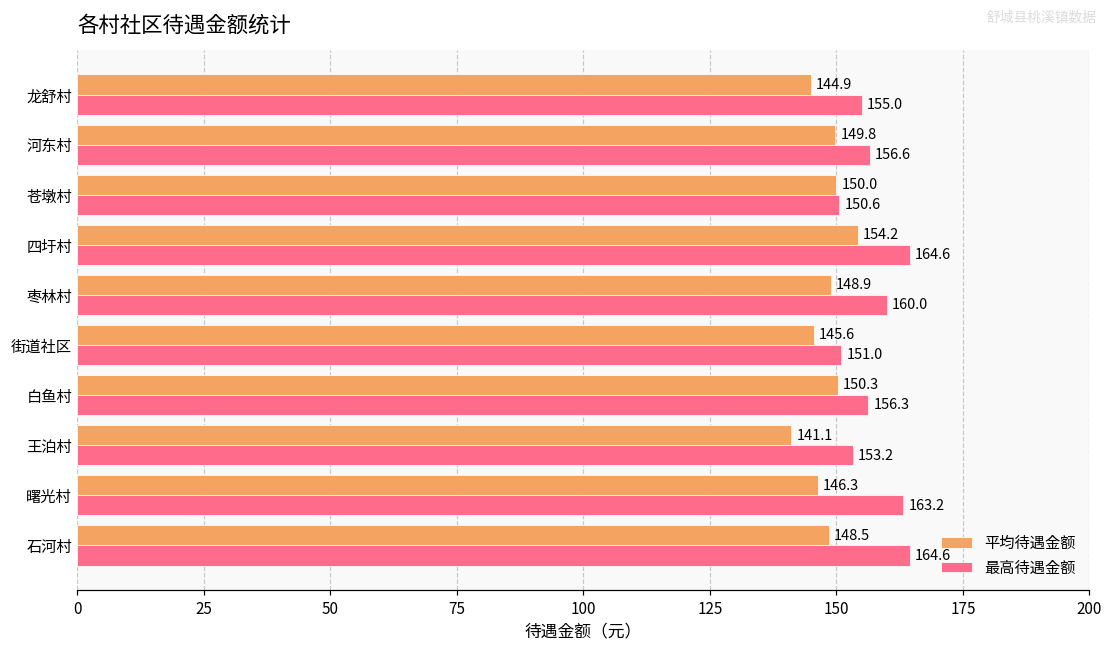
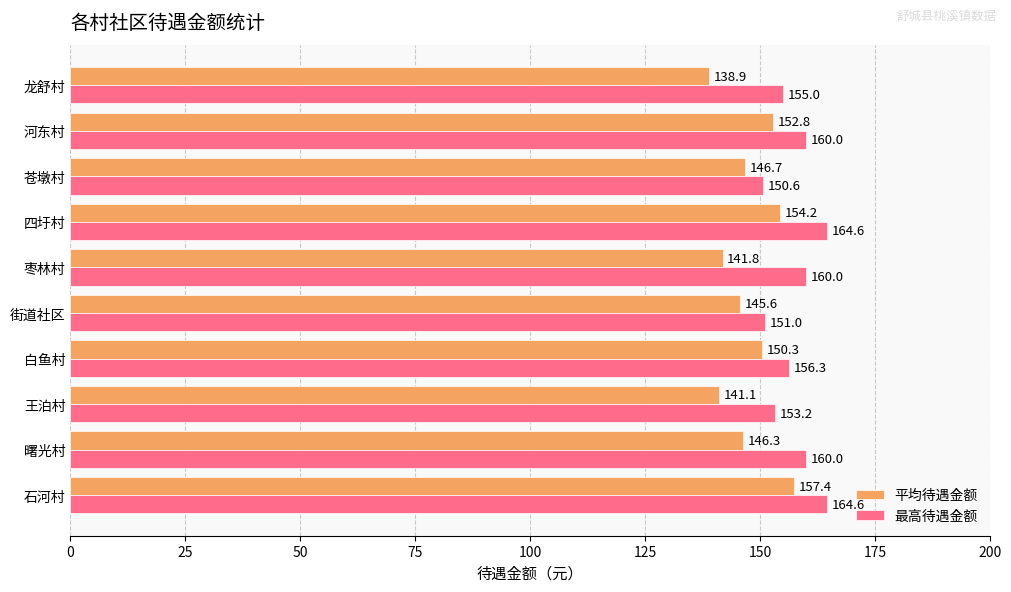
平均待遇金额, 龙舒村: 144.9 -> 138.9
平均待遇金额, 河东村: 149.8 -> 152.8
最高待遇金额, 河东村: 156.6 -> 160.0
平均待遇金额, 苍墩村: 150.0 -> 146.7
平均待遇金额, 枣林村: 148.9 -> 141.8
最高待遇金额, 曙光村: 163.2 -> 160.0
平均待遇金额, 石河村: 148.5 -> 157.4
